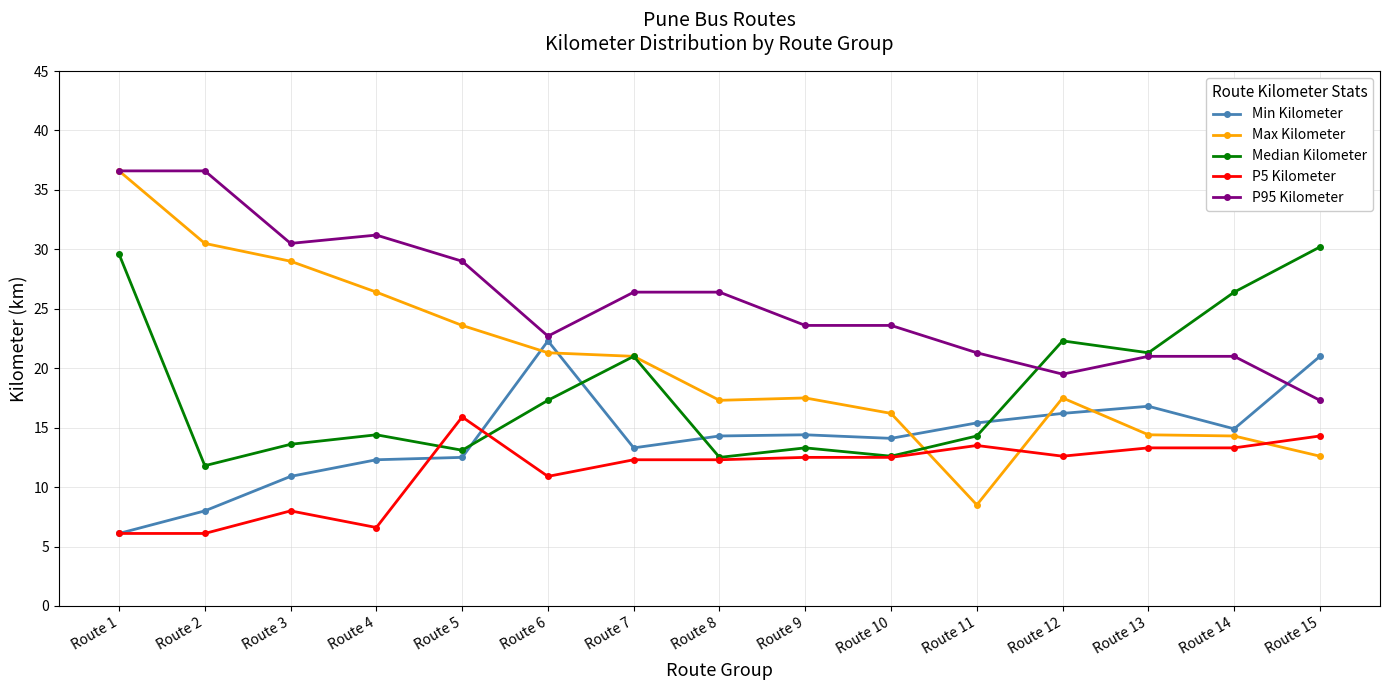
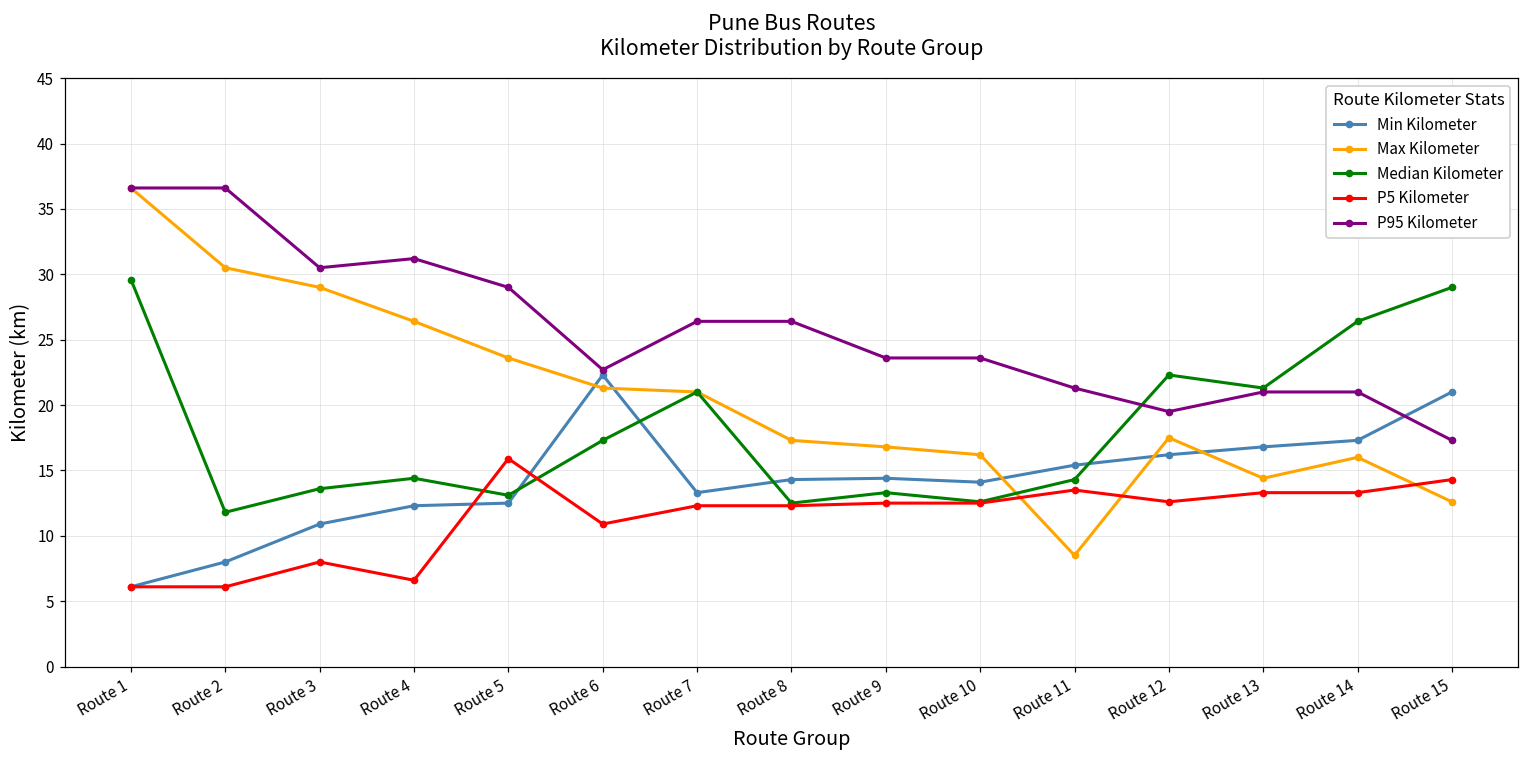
Max Kilometer, Route 9: 17.5 -> 16.8
Min Kilometer, Route 14: 14.9 -> 17.3
Max Kilometer, Route 14: 14.3 -> 16.0
Median Kilometer, Route 15: 30.2 -> 29.0
